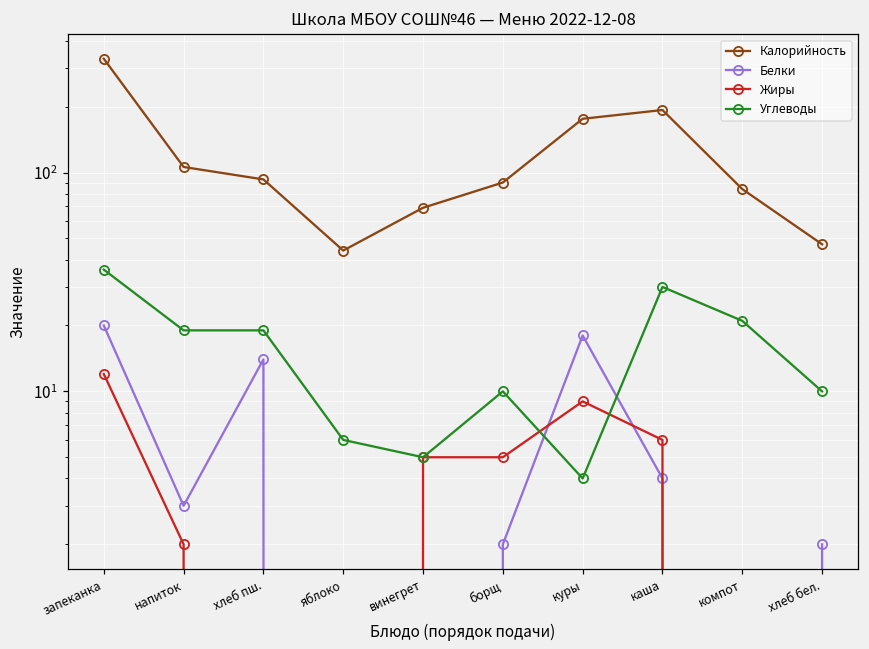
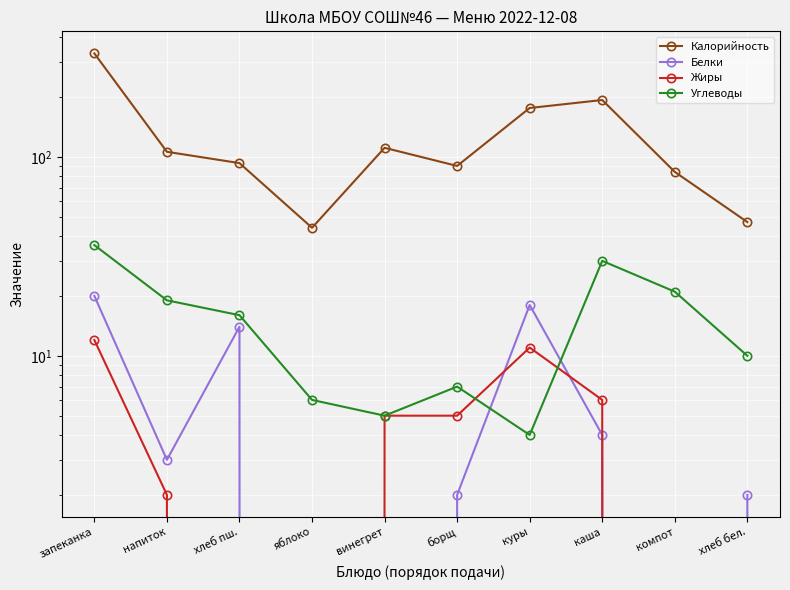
Углеводы, хлеб пш.: 19 -> 16
Калорийность, винегрет: 69 -> 110
Углеводы, борщ: 10 -> 7
Жиры, куры: 9 -> 11
